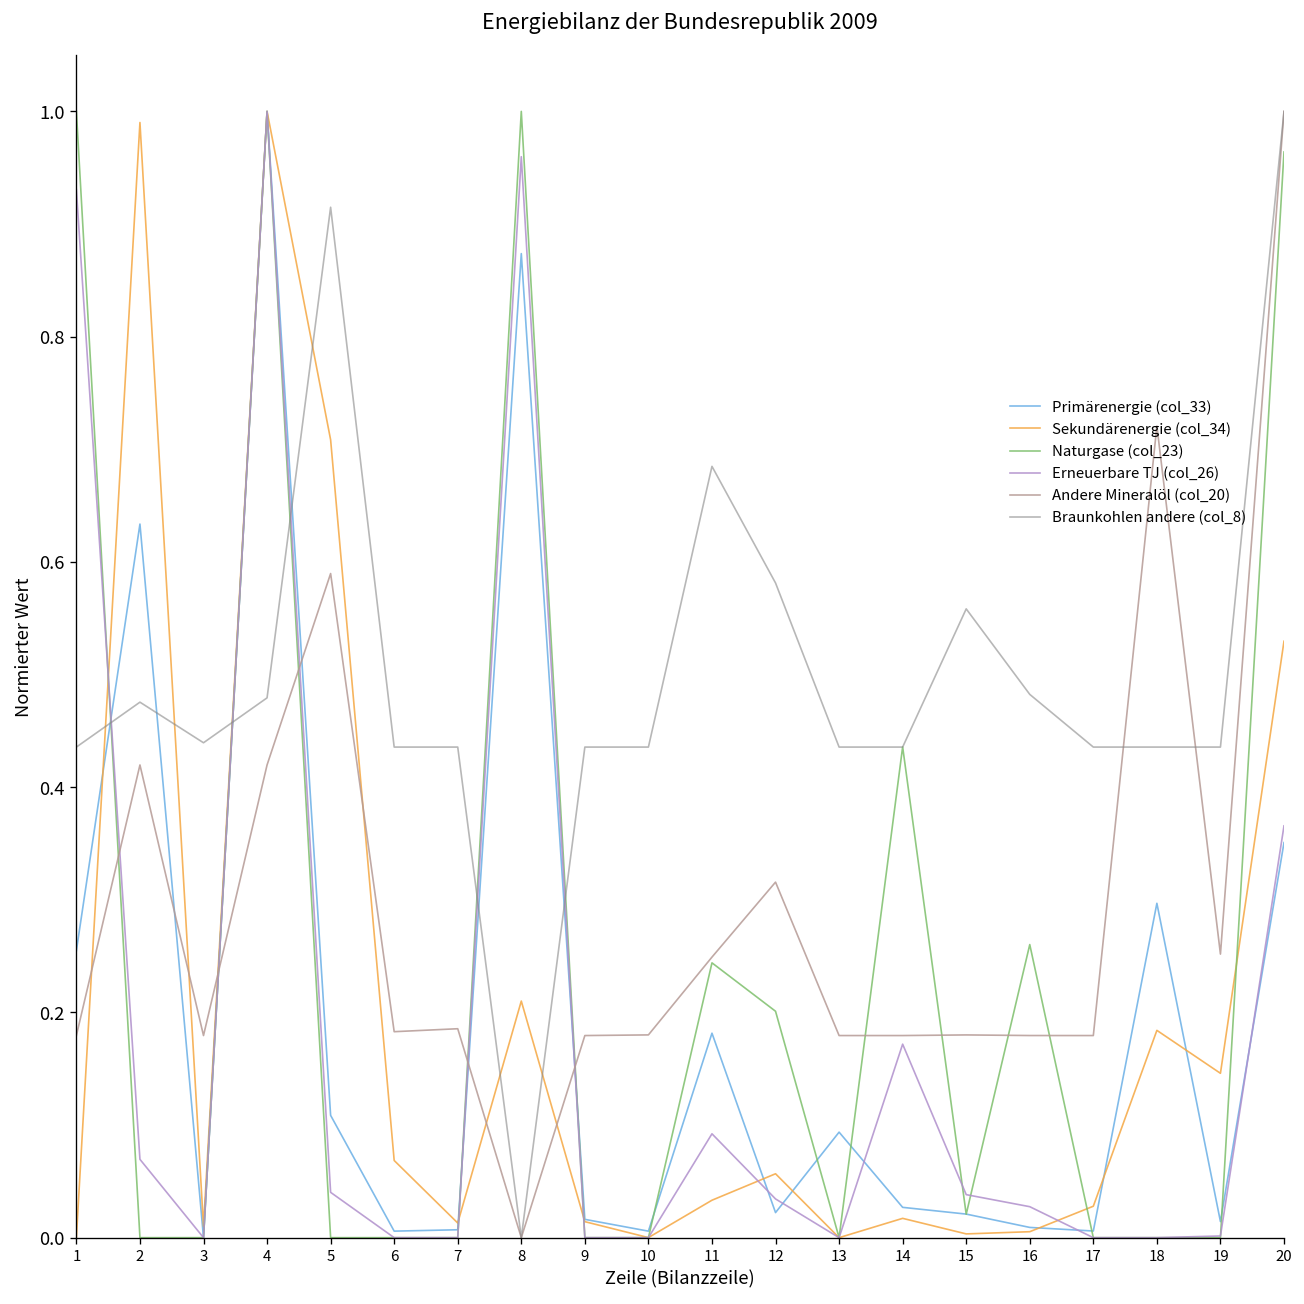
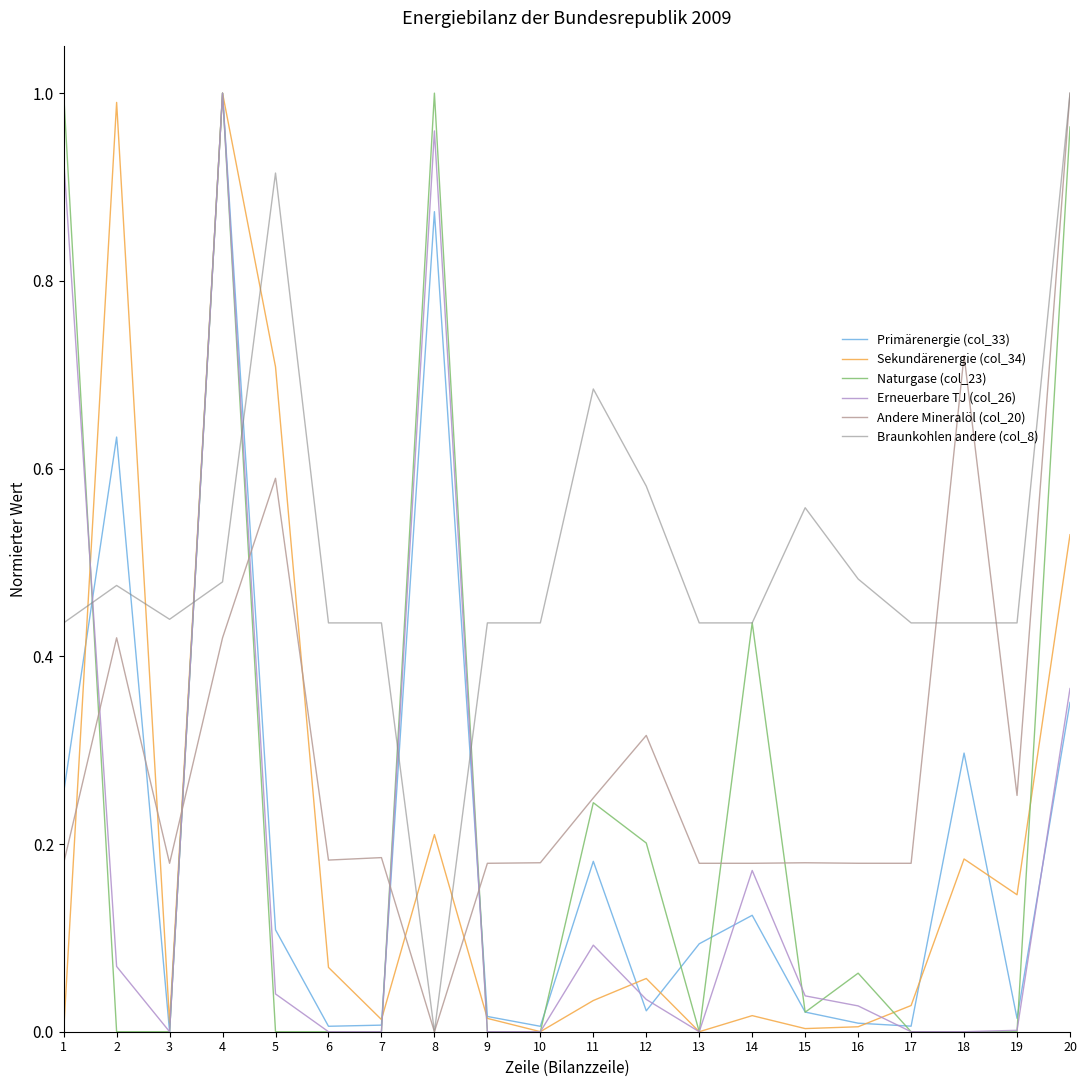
Primärenergie (col_33), 14: 0.03 -> 0.12
Naturgase (col_23), 16: 0.26 -> 0.06
